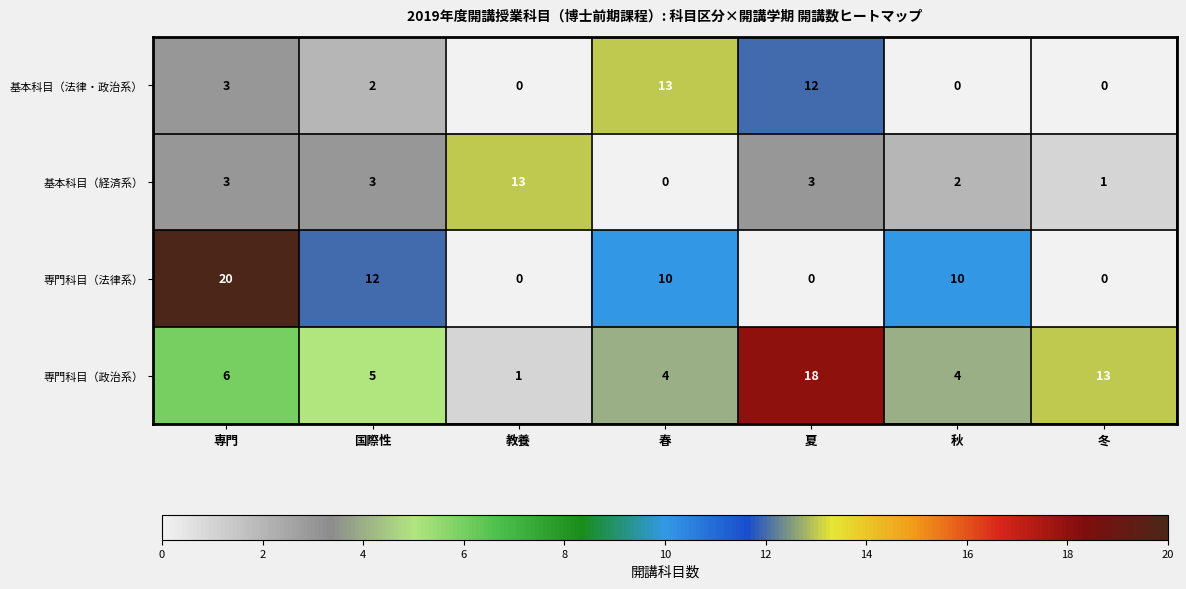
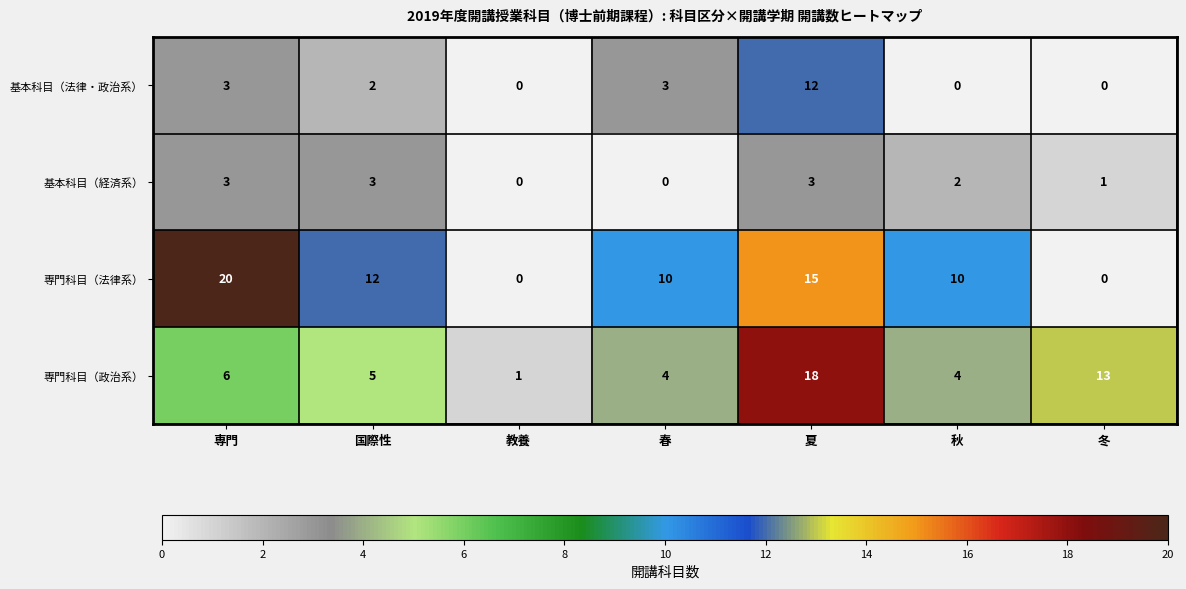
基本科目（法律・政治系）, 春: 13 -> 3
基本科目（経済系）, 教養: 13 -> 0
専門科目（法律系）, 夏: 0 -> 15
